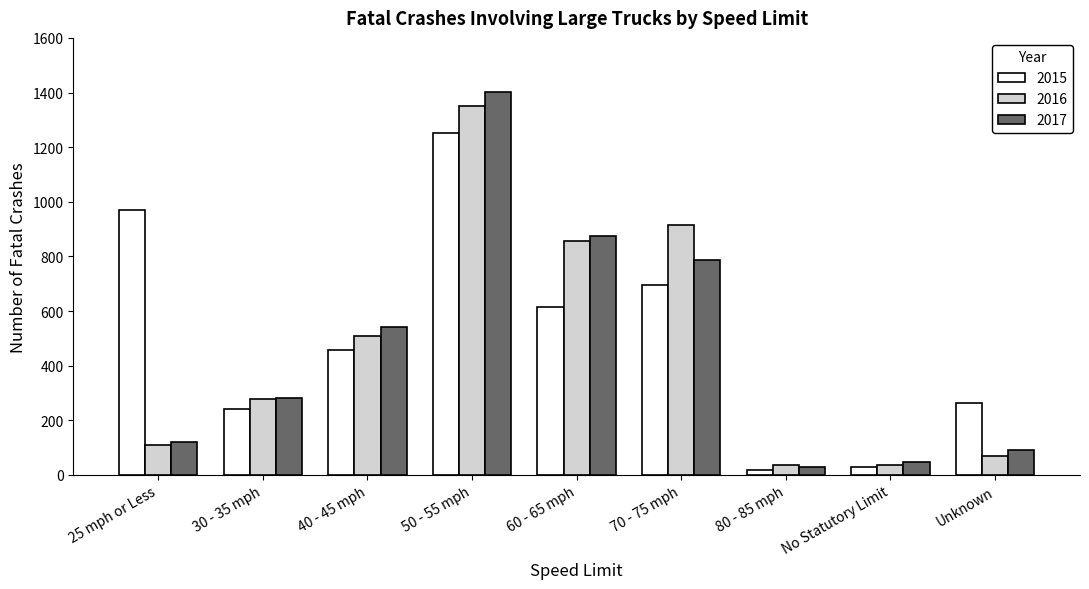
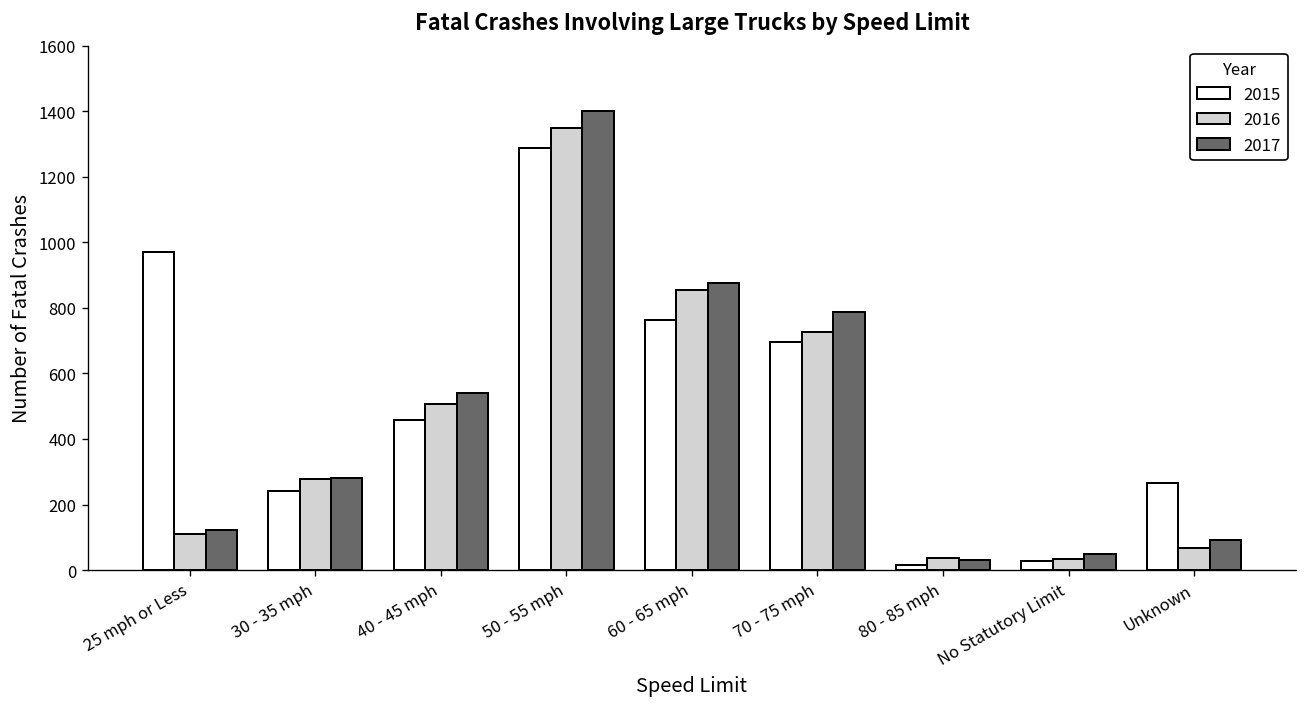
2015, 50 - 55 mph: 1250 -> 1290
2015, 60 - 65 mph: 620 -> 760
2016, 70 - 75 mph: 910 -> 730
